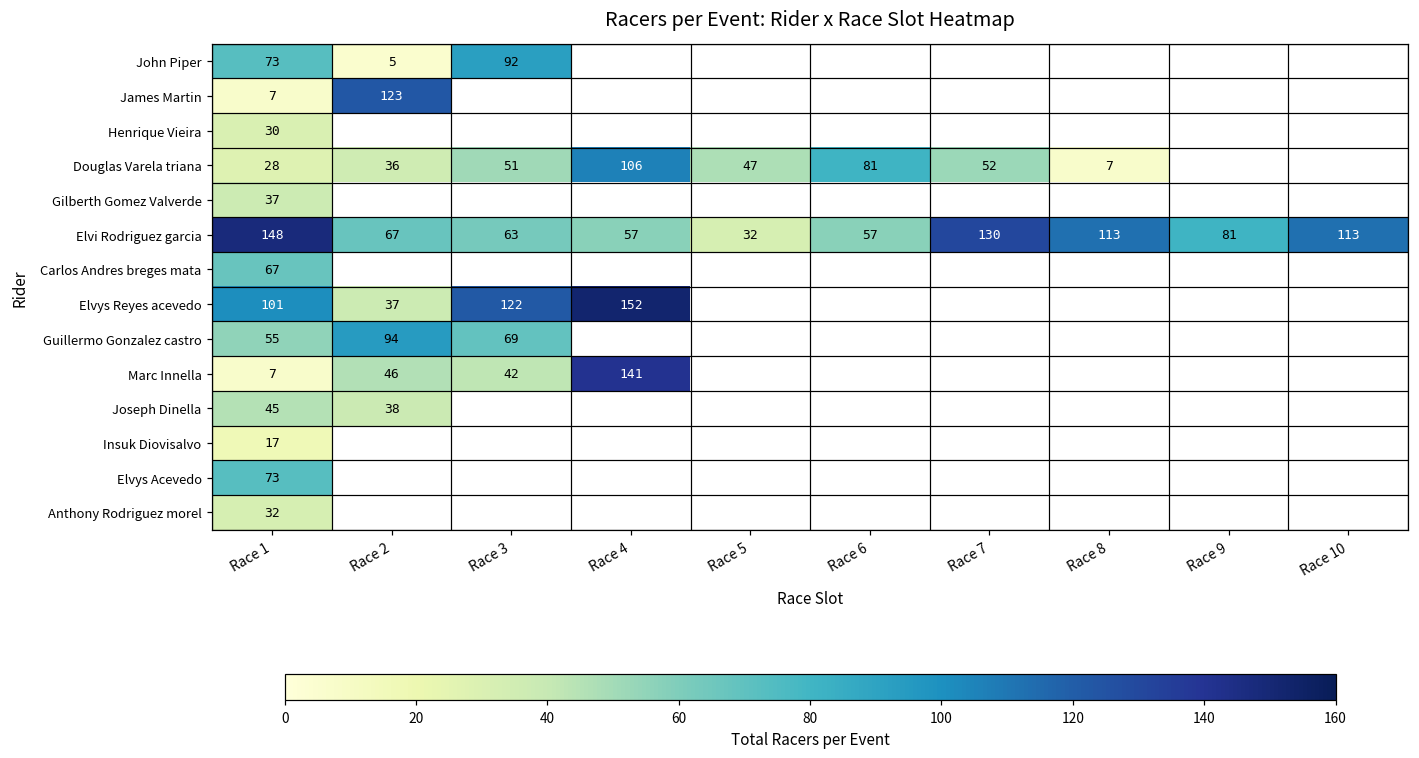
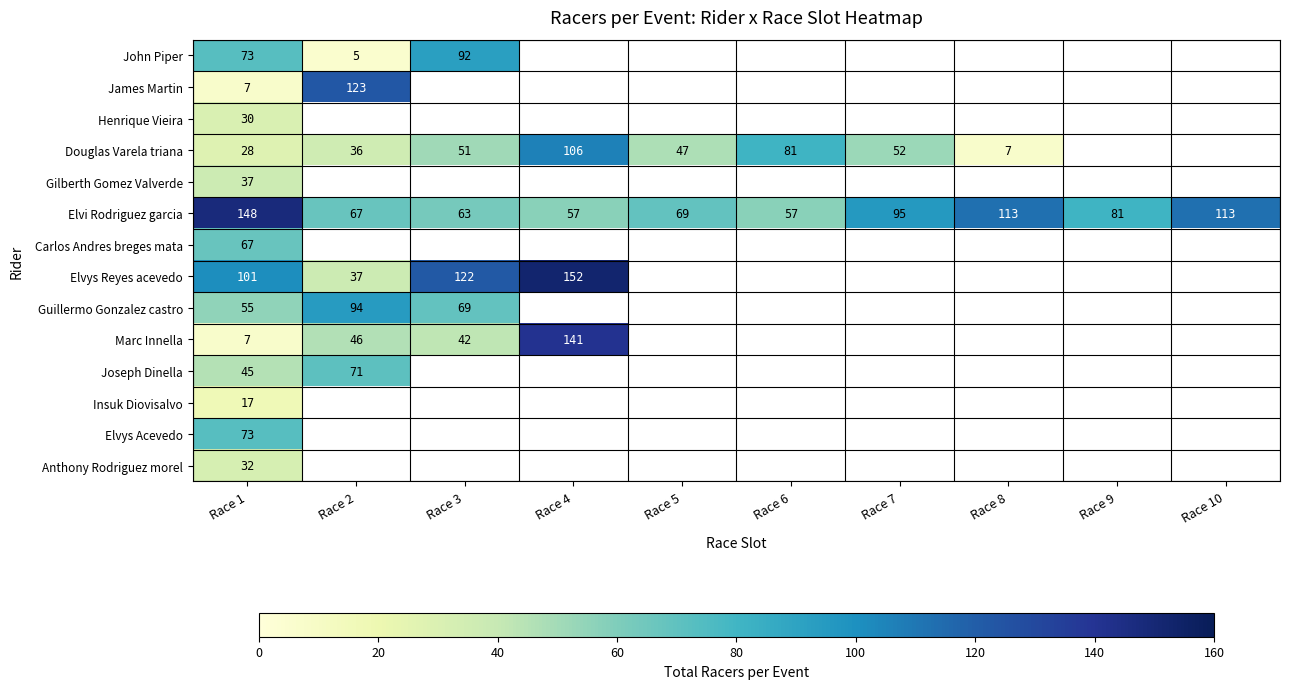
Elvi Rodriguez garcia, Race 5: 32 -> 69
Elvi Rodriguez garcia, Race 7: 130 -> 95
Joseph Dinella, Race 2: 38 -> 71
